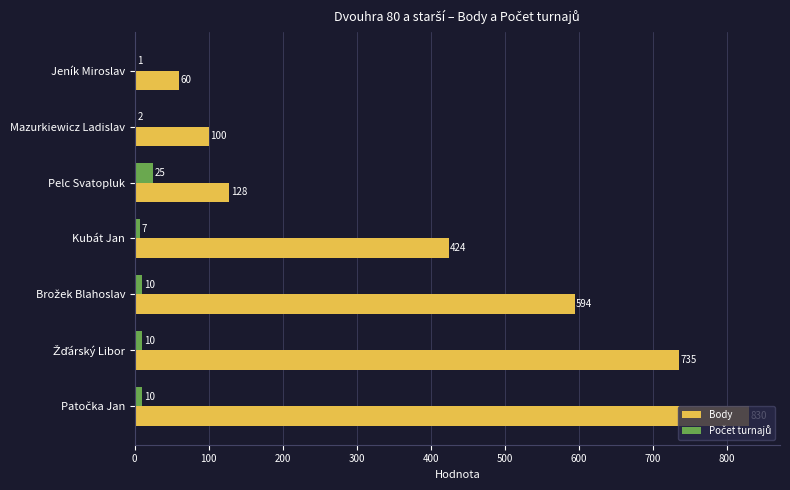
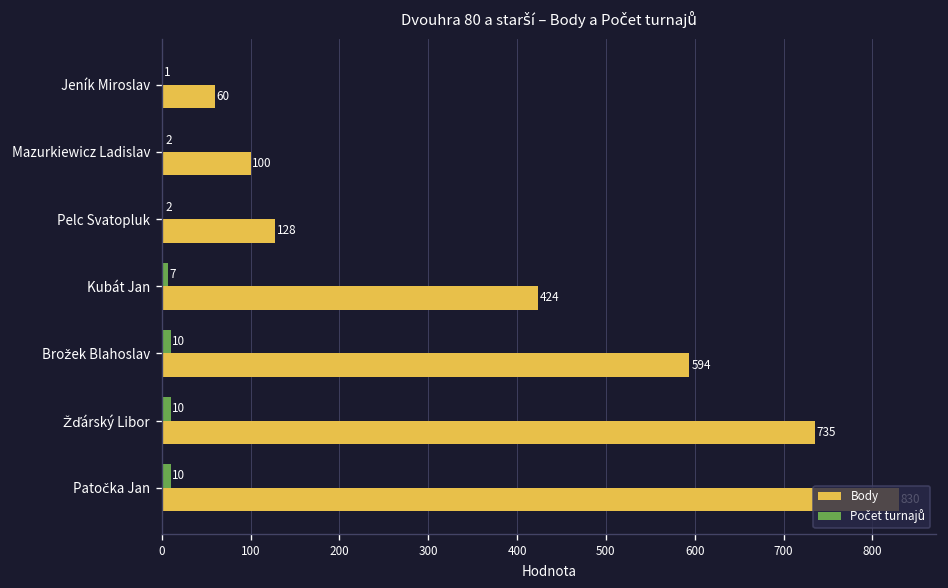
Počet turnajů, Pelc Svatopluk: 25 -> 2
